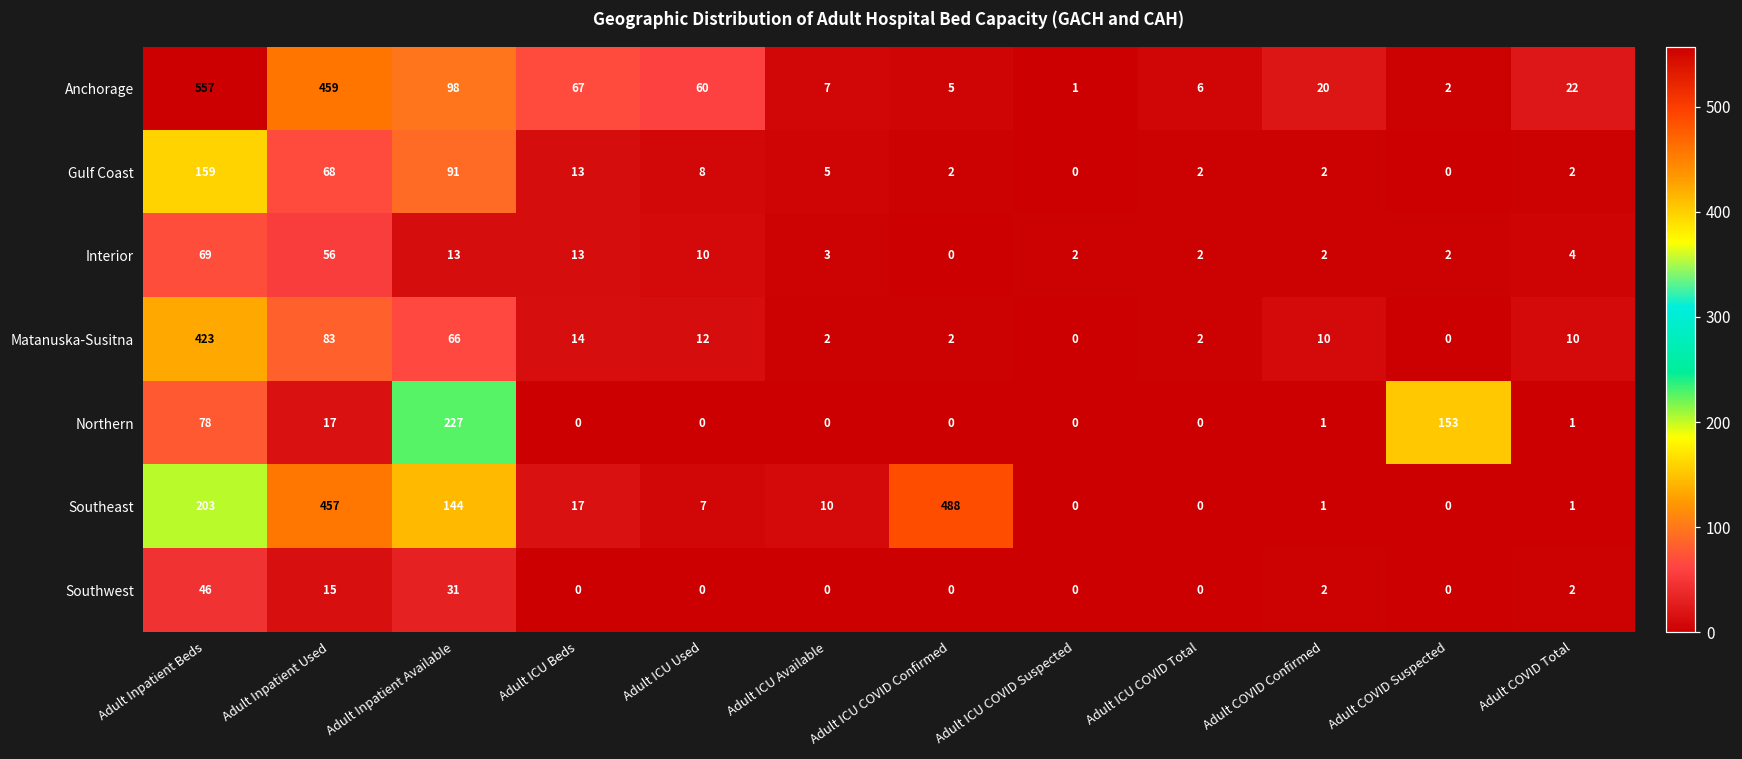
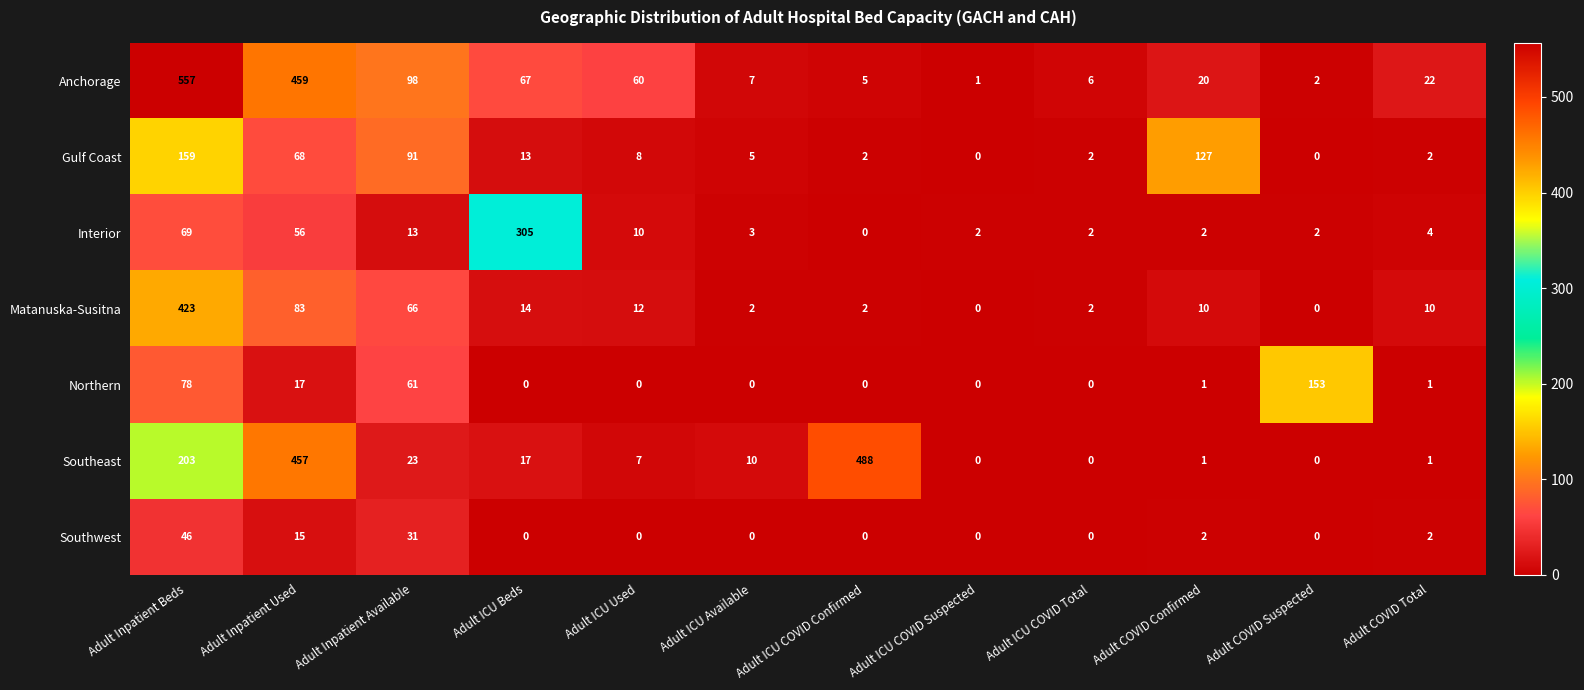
Gulf Coast, Adult COVID Confirmed: 2 -> 127
Interior, Adult ICU Beds: 13 -> 305
Northern, Adult Inpatient Available: 227 -> 61
Southeast, Adult Inpatient Available: 144 -> 23
